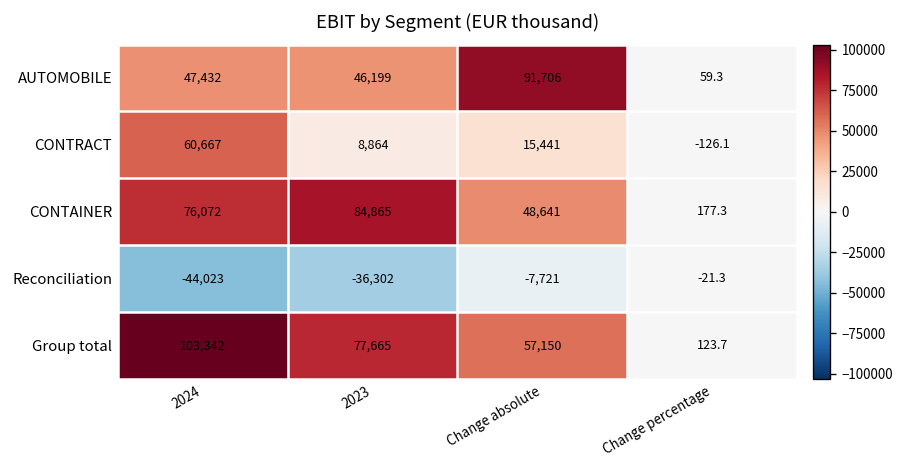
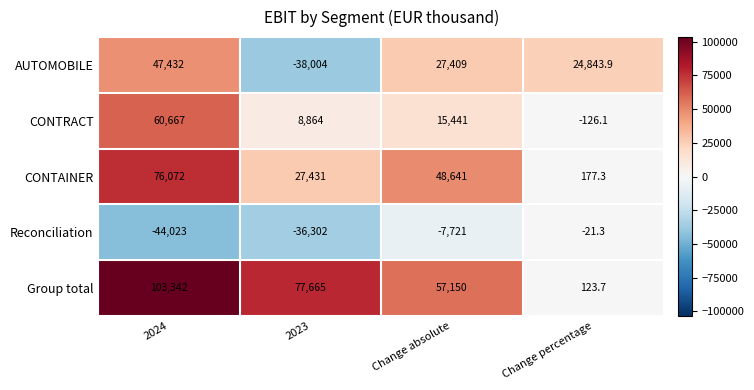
AUTOMOBILE, 2023: 46,199 -> -38,004
AUTOMOBILE, Change absolute: 91,706 -> 27,409
AUTOMOBILE, Change percentage: 59.3 -> 24,843.9
CONTAINER, 2023: 84,865 -> 27,431
